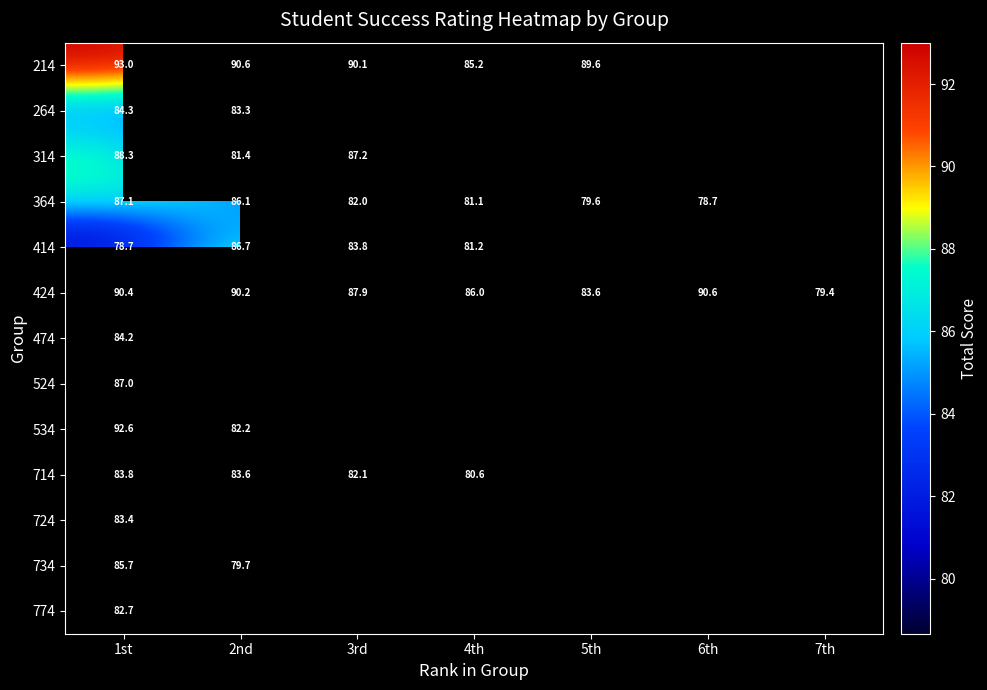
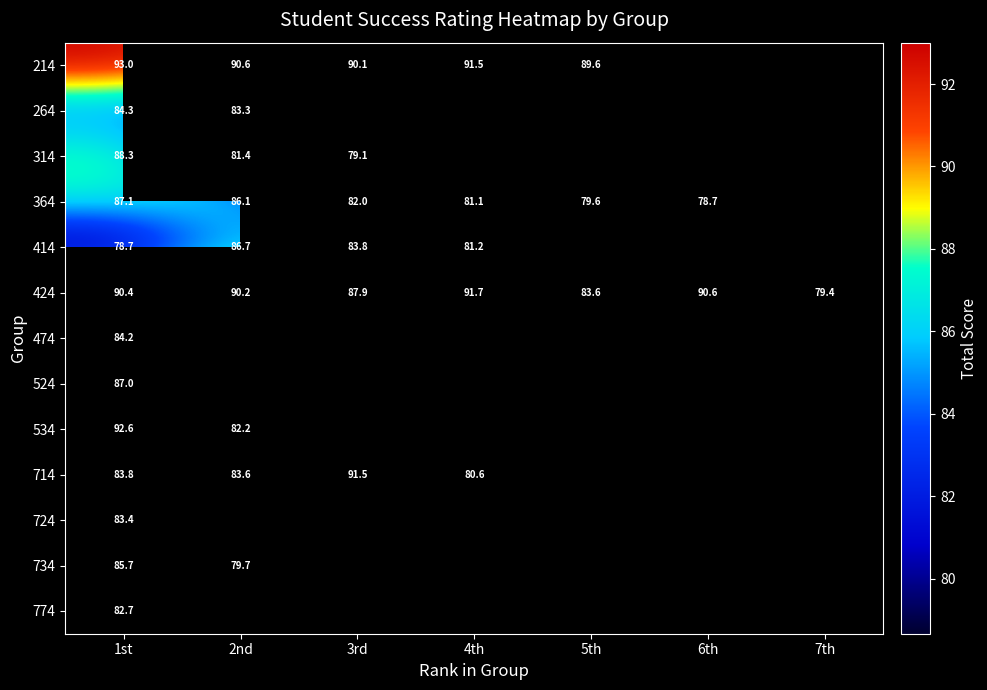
214, 4th: 85.2 -> 91.5
314, 3rd: 87.2 -> 79.1
424, 4th: 86.0 -> 91.7
714, 3rd: 82.1 -> 91.5
